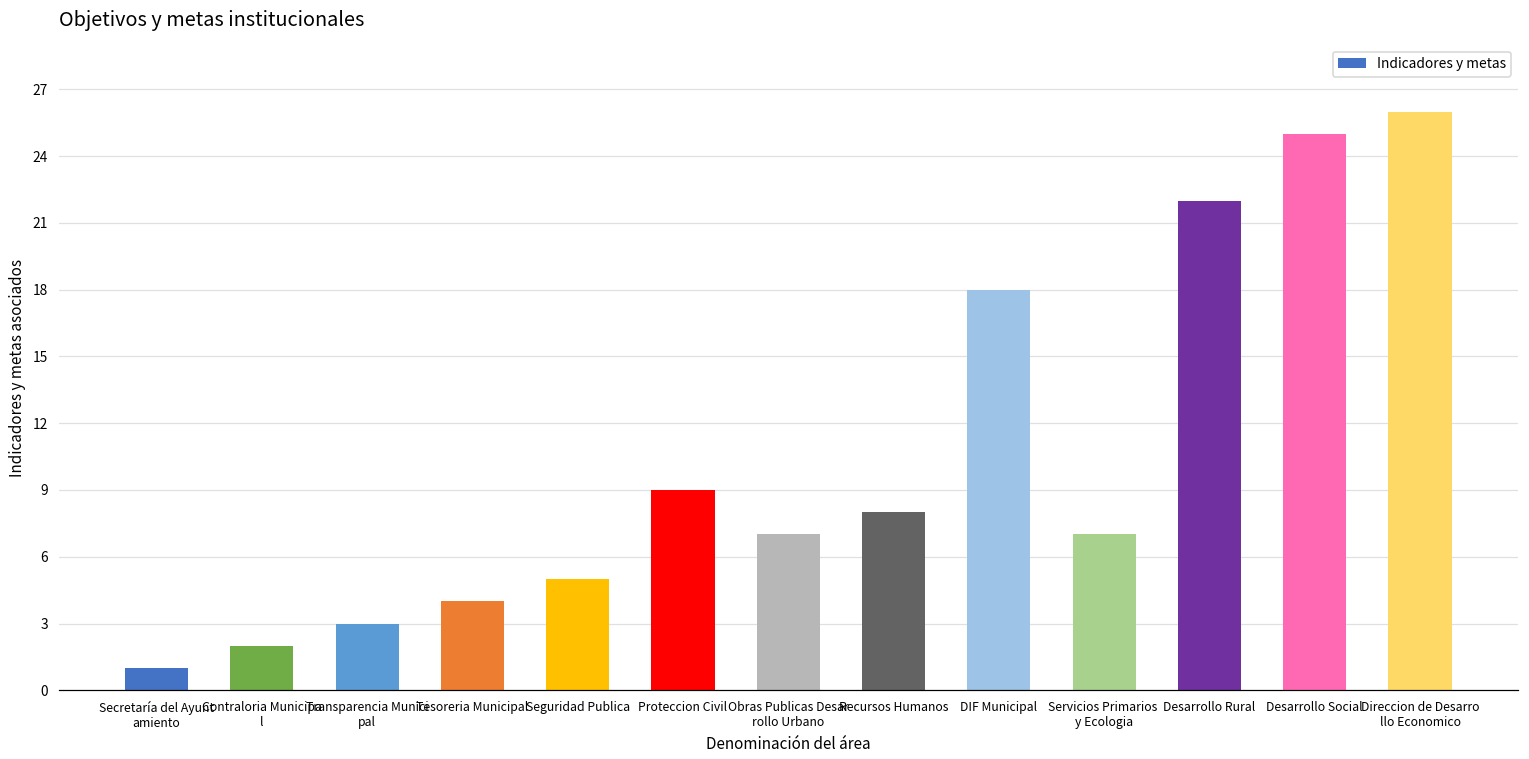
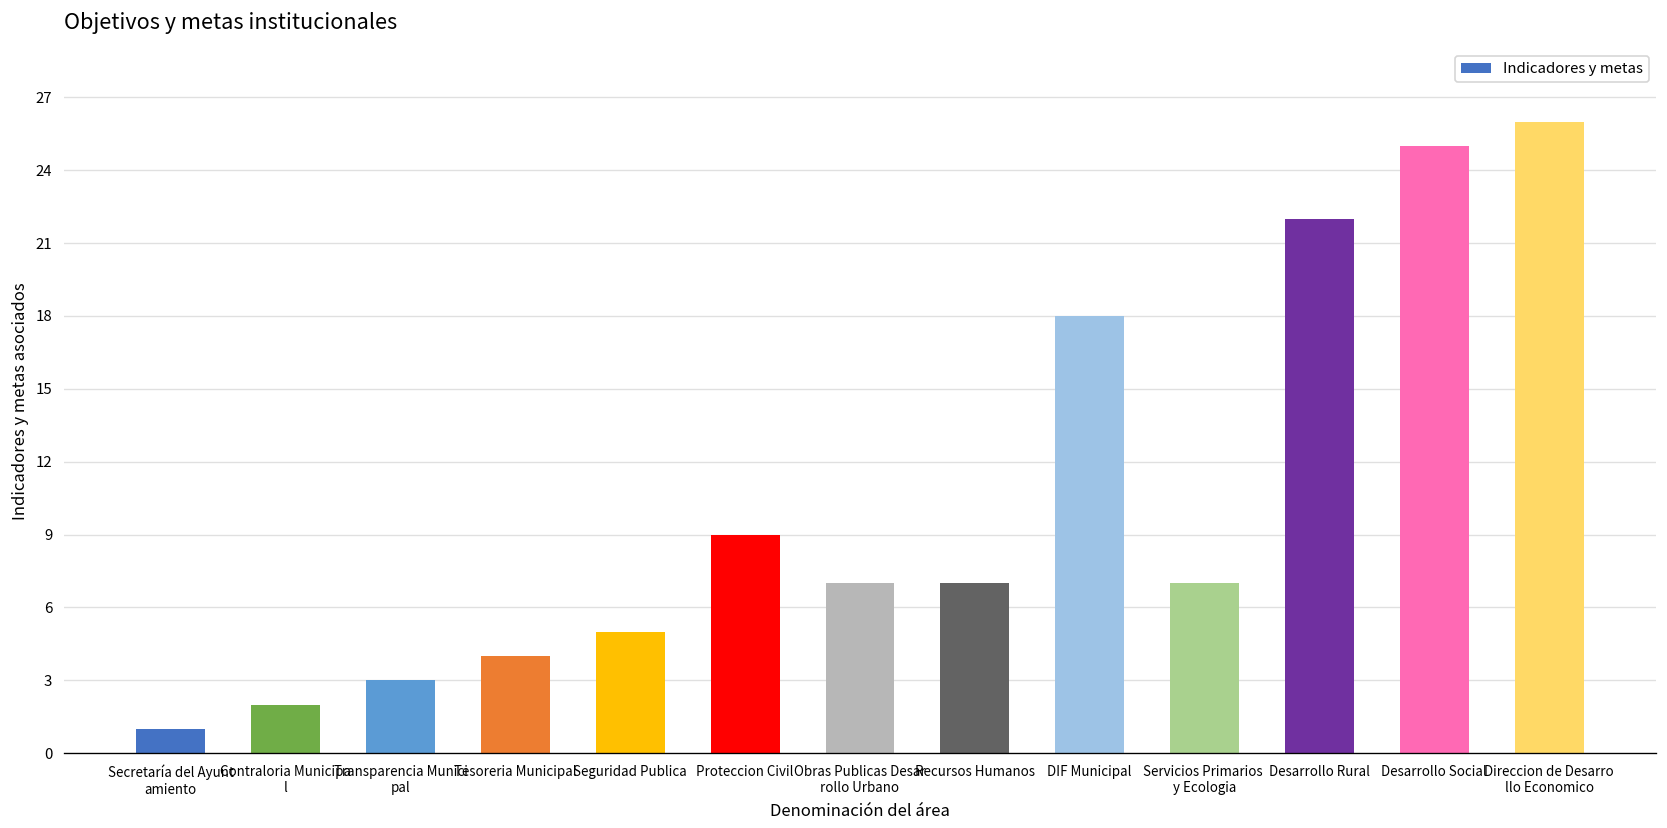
Recursos Humanos: 8 -> 7
